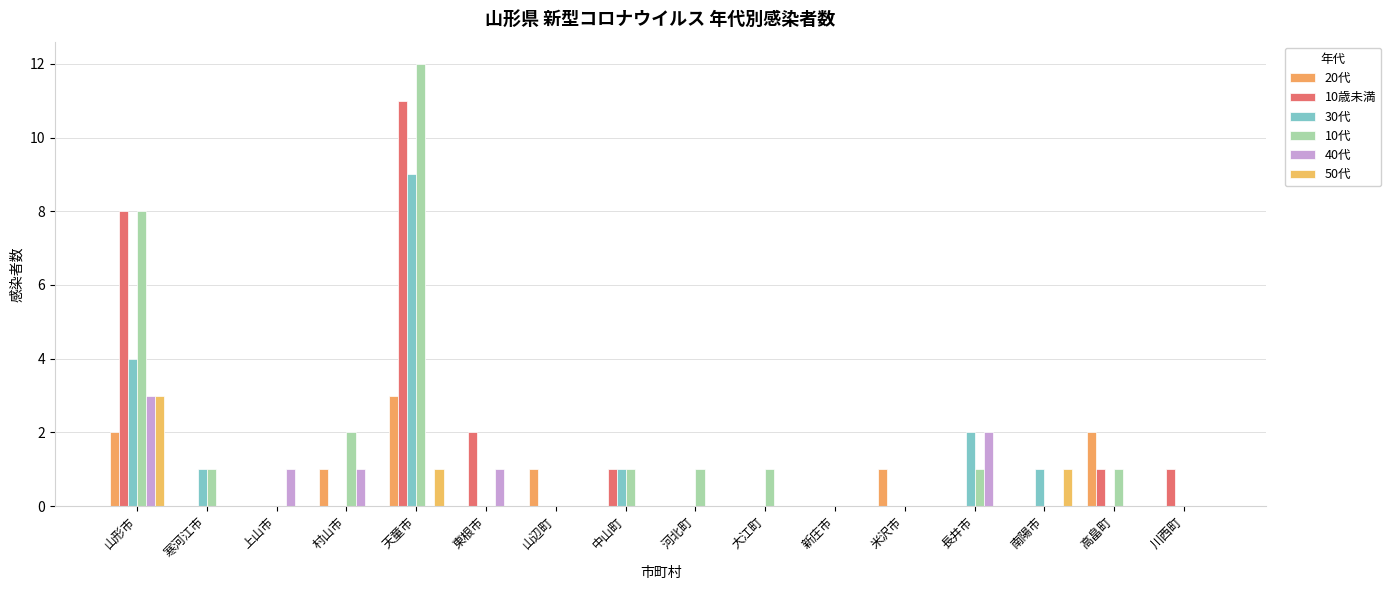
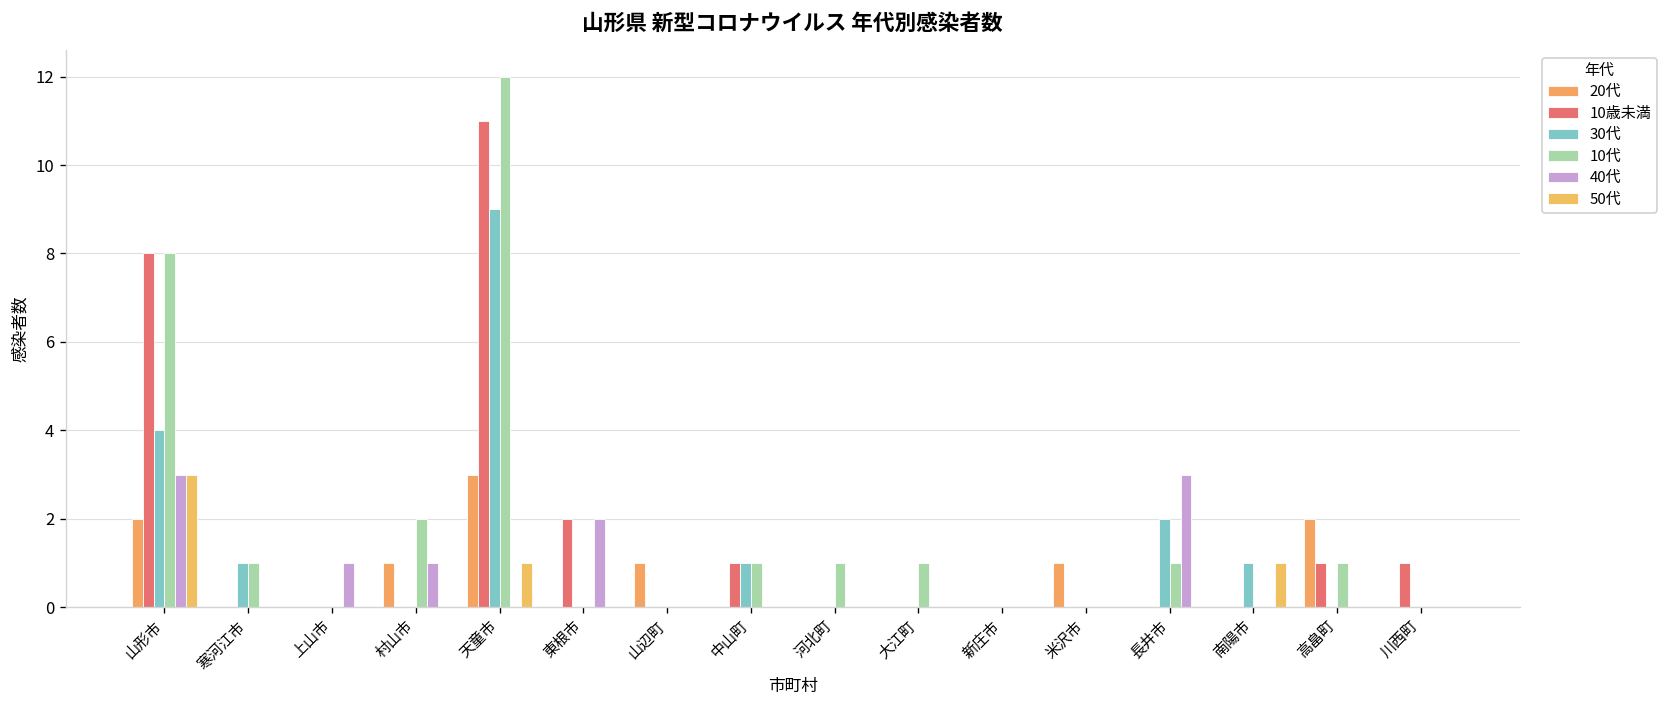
40代, 東根市: 1 -> 2
40代, 長井市: 2 -> 3
